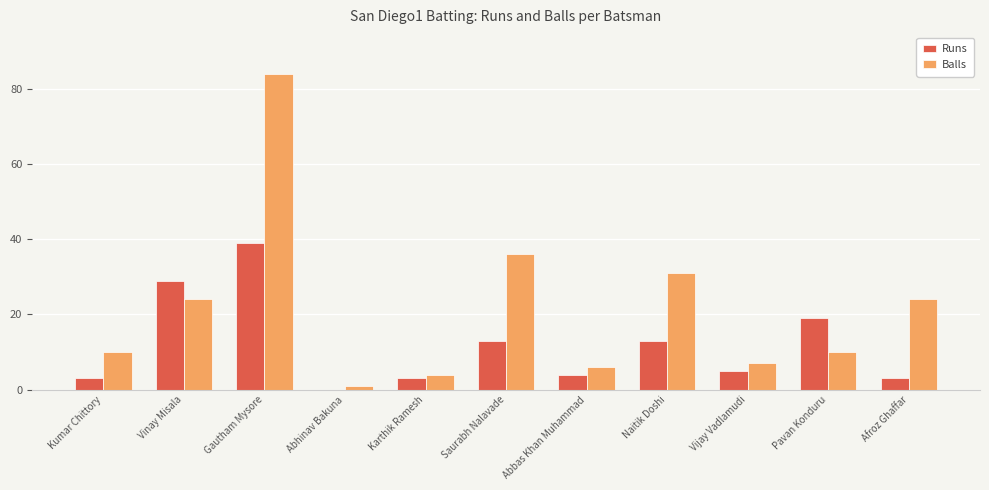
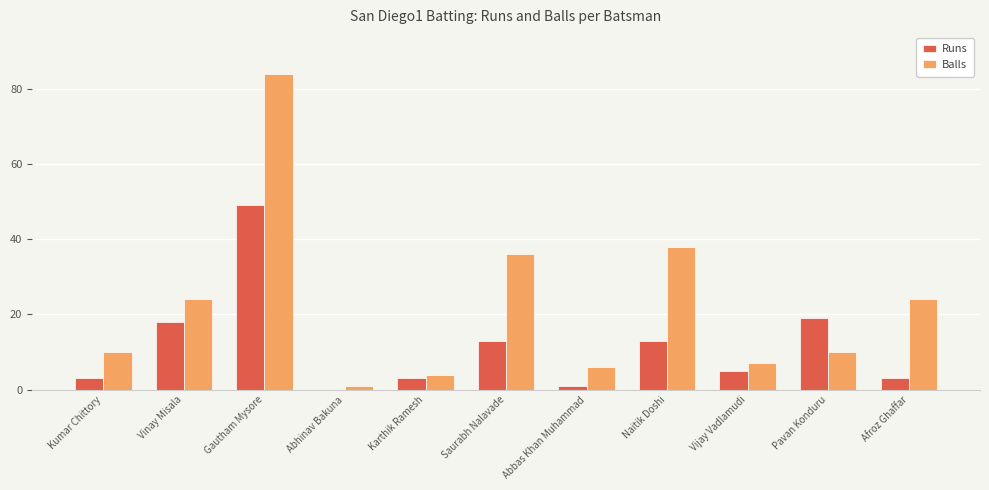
Runs, Vinay Misala: 29 -> 18
Runs, Gautham Mysore: 39 -> 49
Runs, Abbas Khan Muhammad: 4 -> 1
Balls, Naitik Doshi: 31 -> 38
